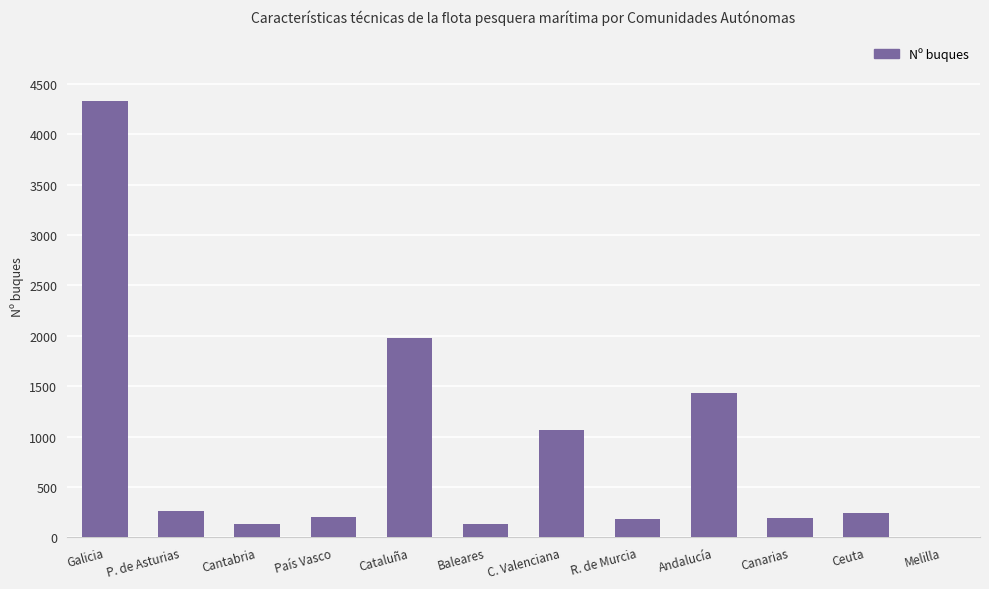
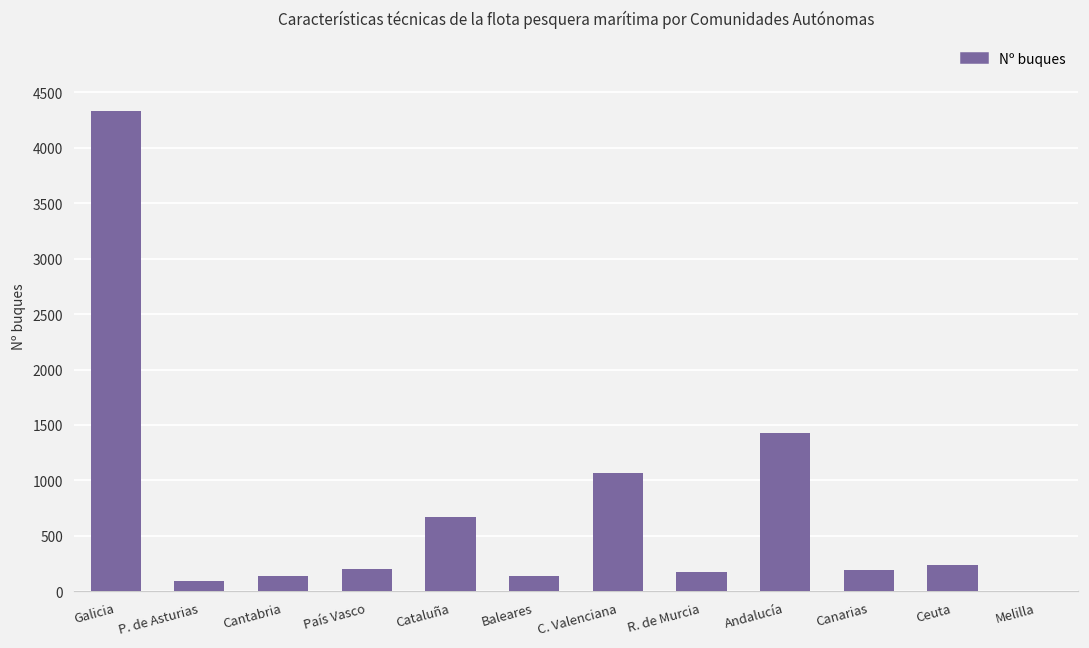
P. de Asturias: 260 -> 90
Cataluña: 1980 -> 670
